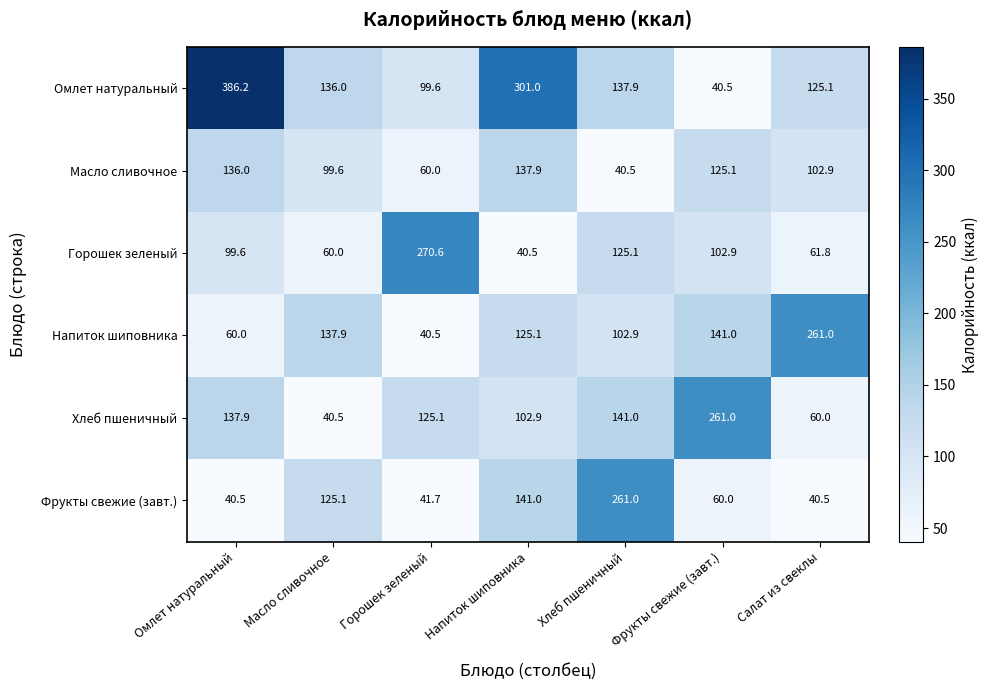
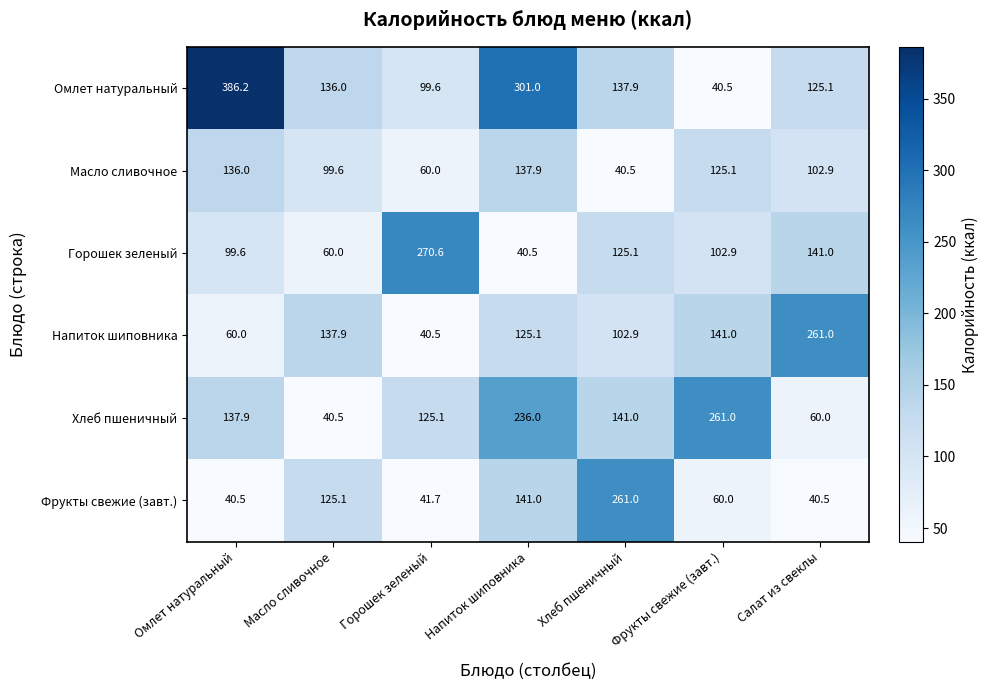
Горошек зеленый, Салат из свеклы: 61.8 -> 141.0
Хлеб пшеничный, Напиток шиповника: 102.9 -> 236.0
